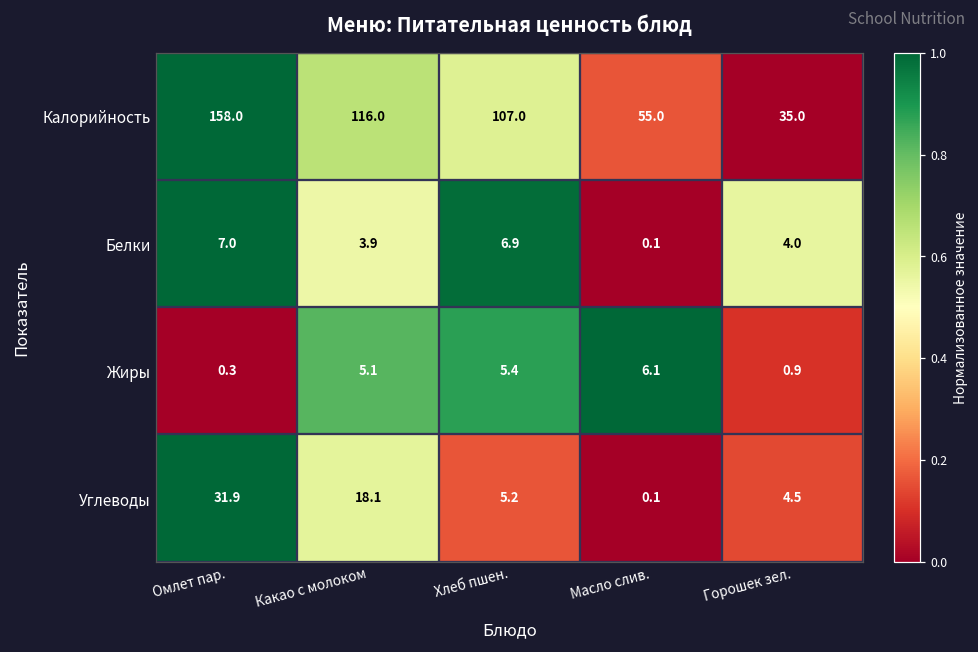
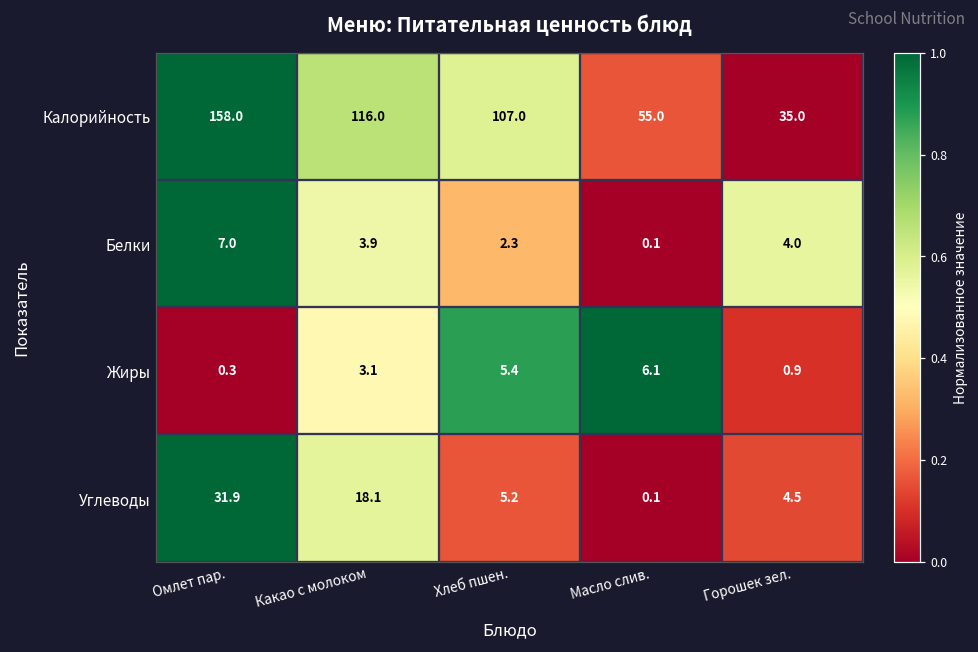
Белки, Хлеб пшен.: 6.9 -> 2.3
Жиры, Какао с молоком: 5.1 -> 3.1
